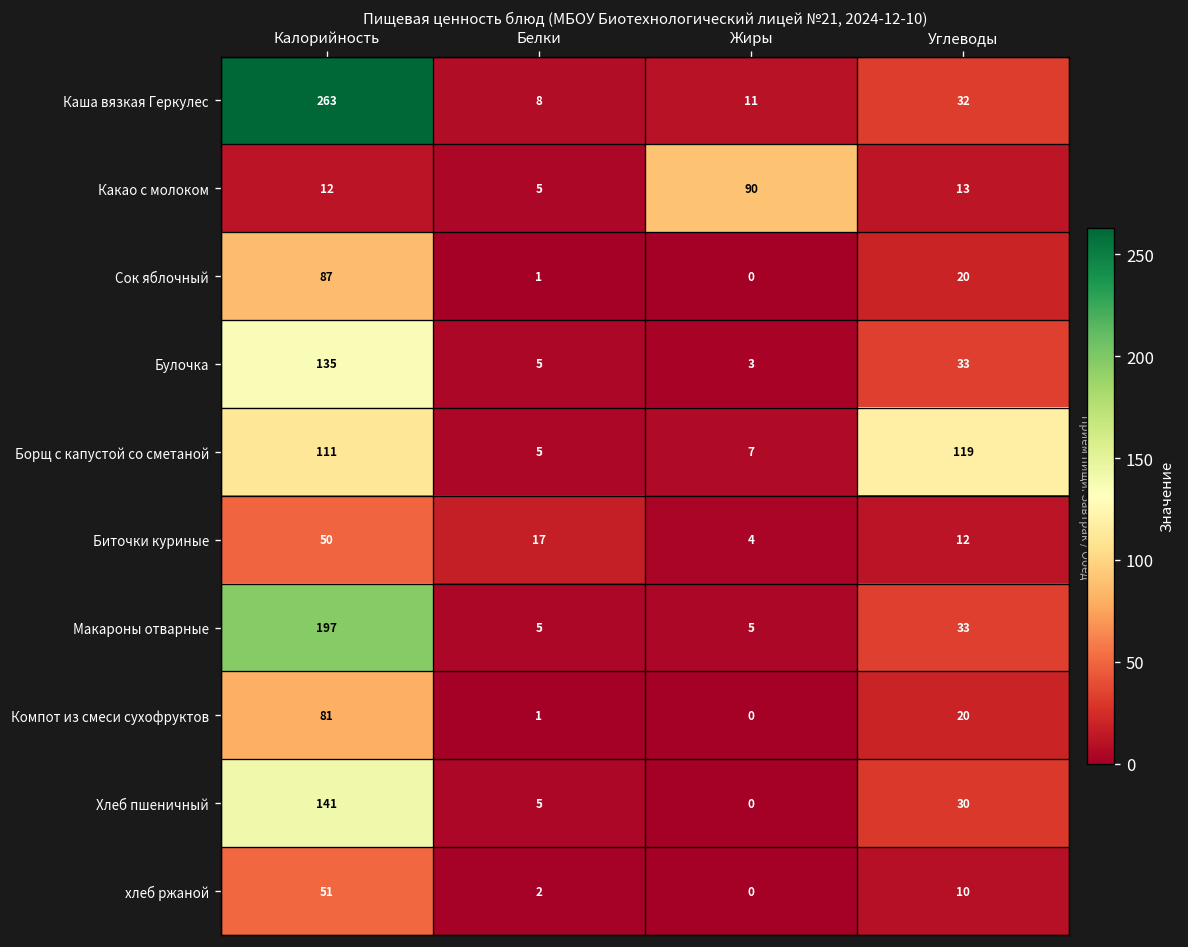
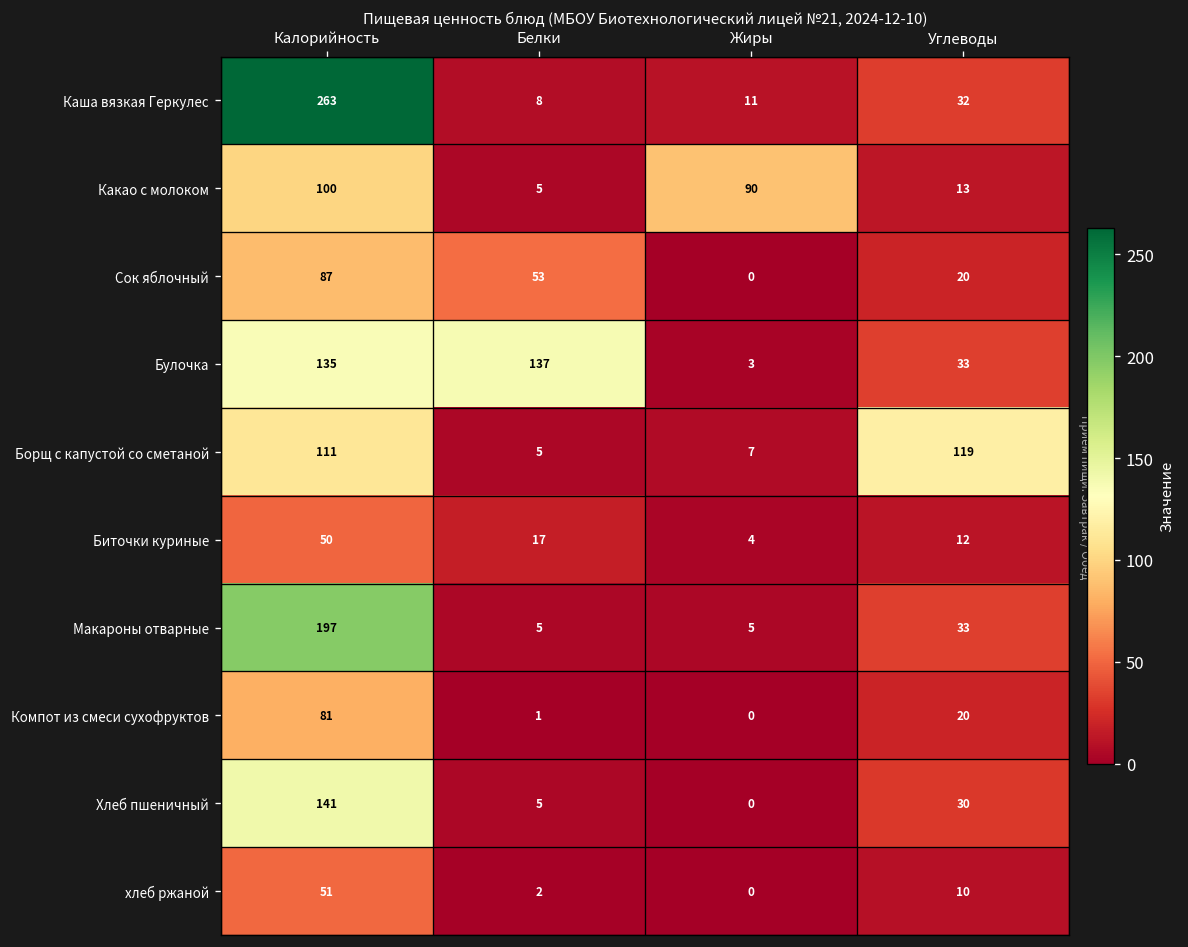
Какао с молоком, Калорийность: 12 -> 100
Сок яблочный, Белки: 1 -> 53
Булочка, Белки: 5 -> 137
